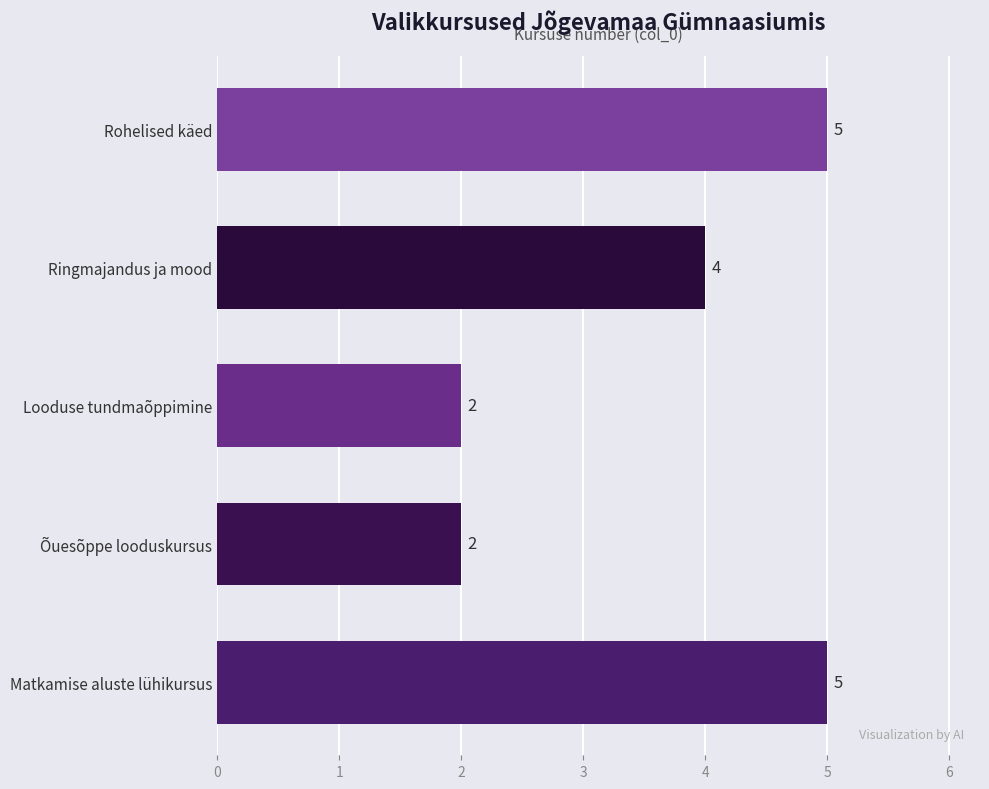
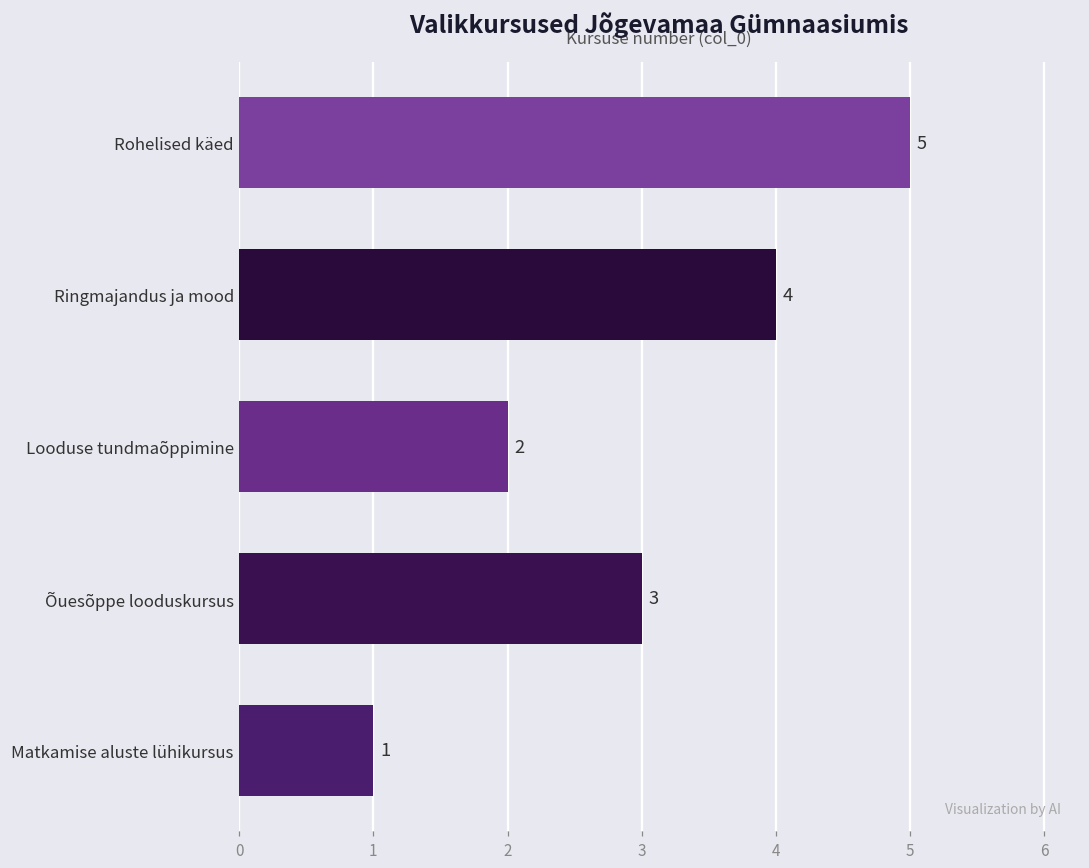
Õuesõppe looduskursus: 2 -> 3
Matkamise aluste lühikursus: 5 -> 1
